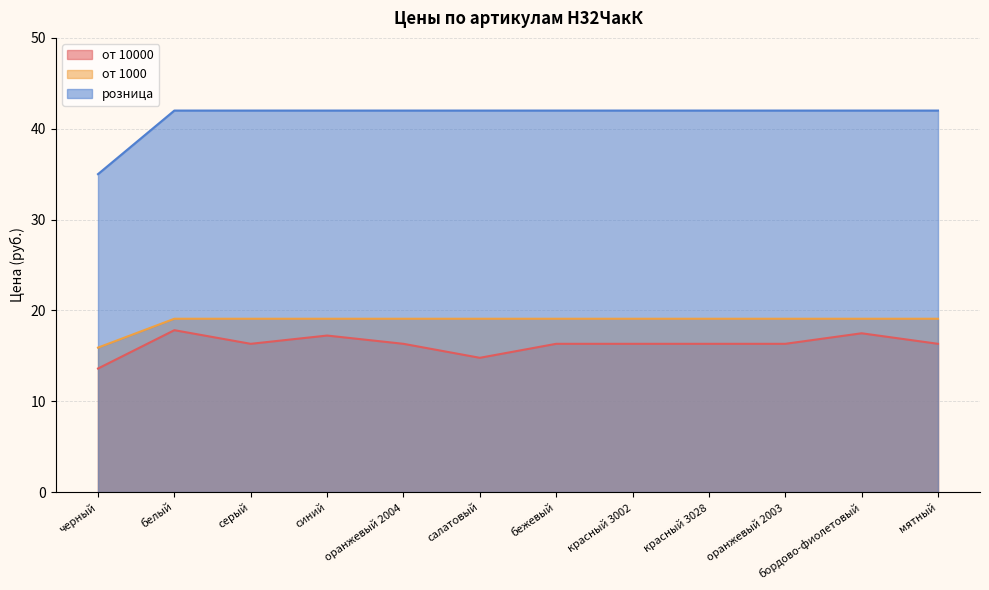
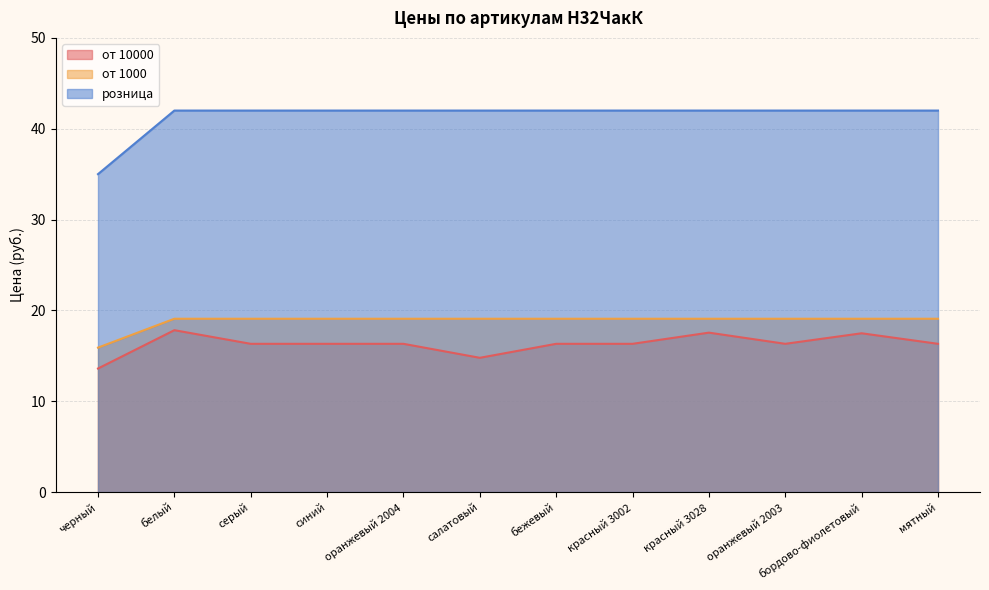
от 10000, синий: 17 -> 16
от 10000, красный 3028: 16 -> 18
